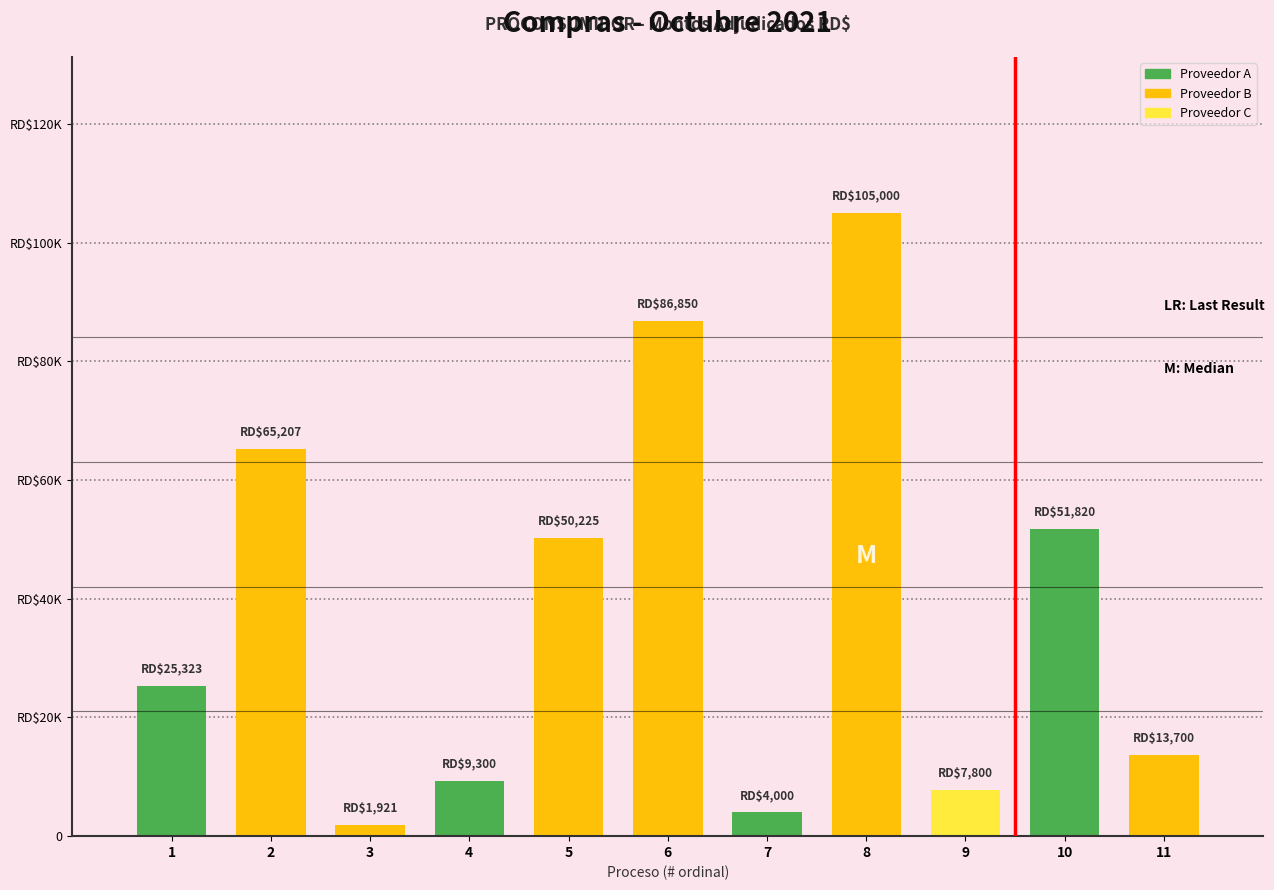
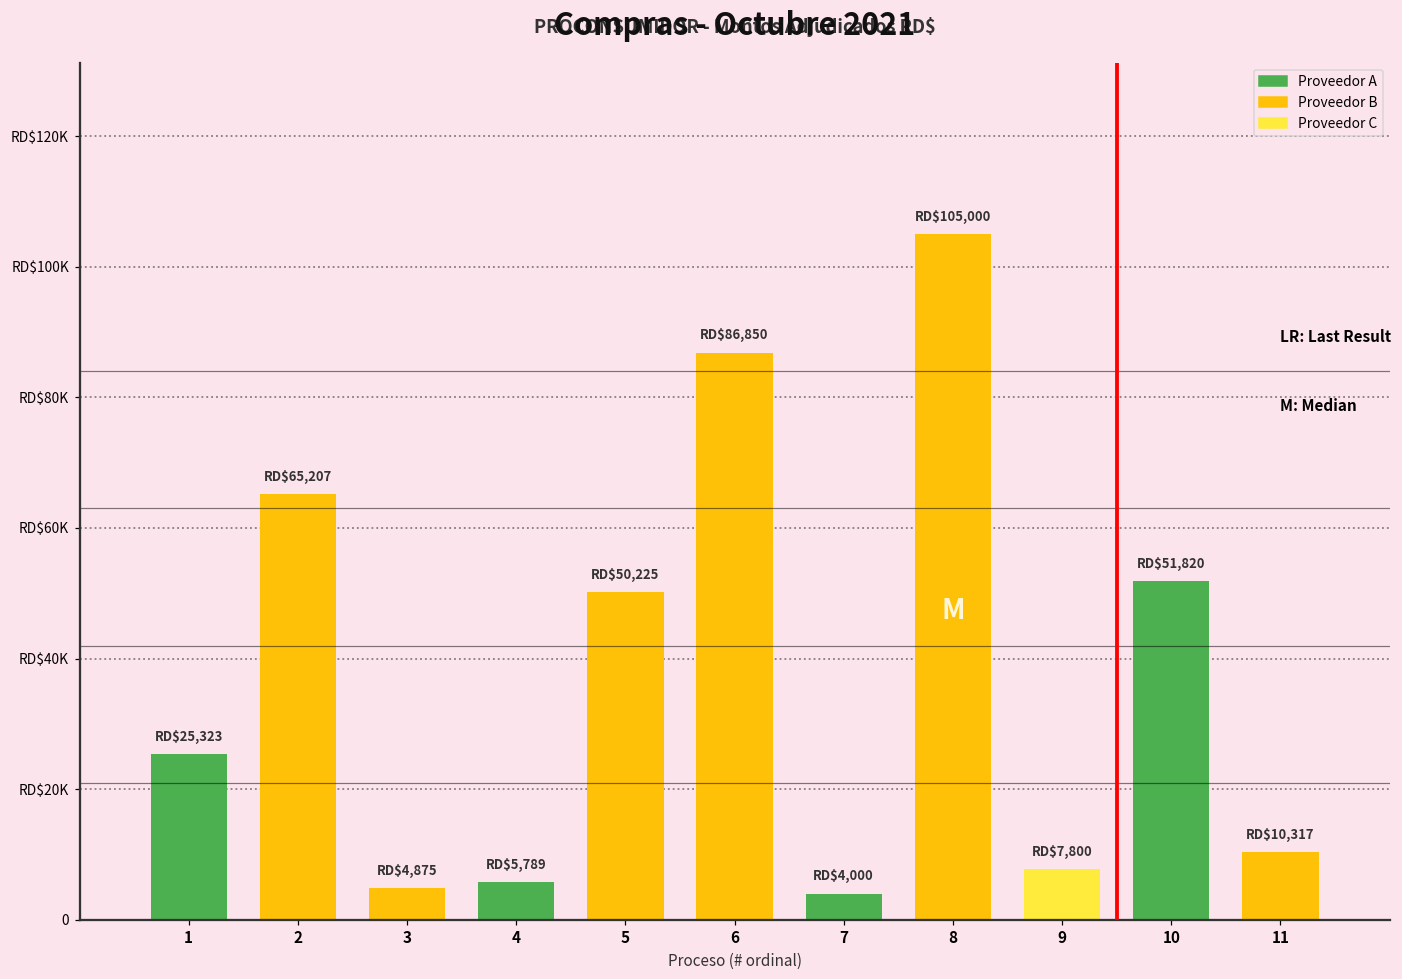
3: $1,921 -> $4,875
4: $9,300 -> $5,789
11: $13,700 -> $10,317
